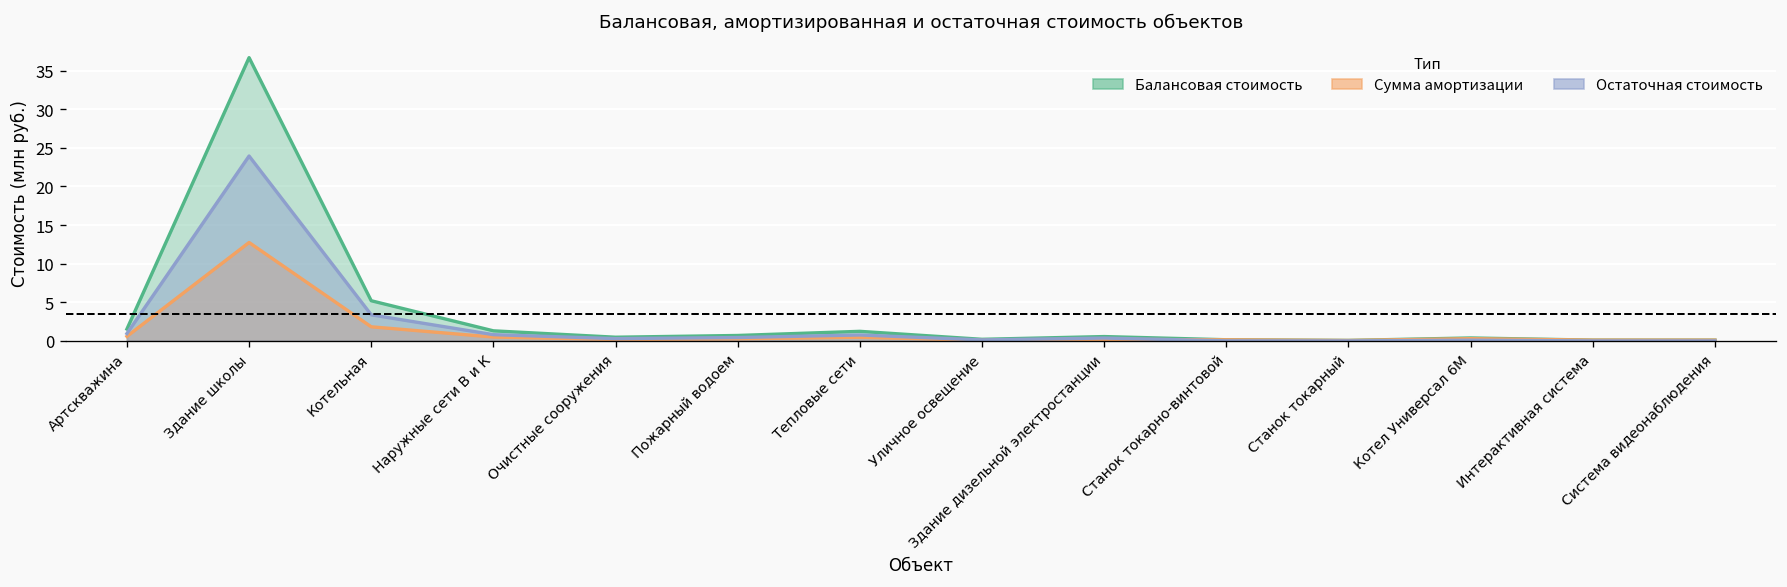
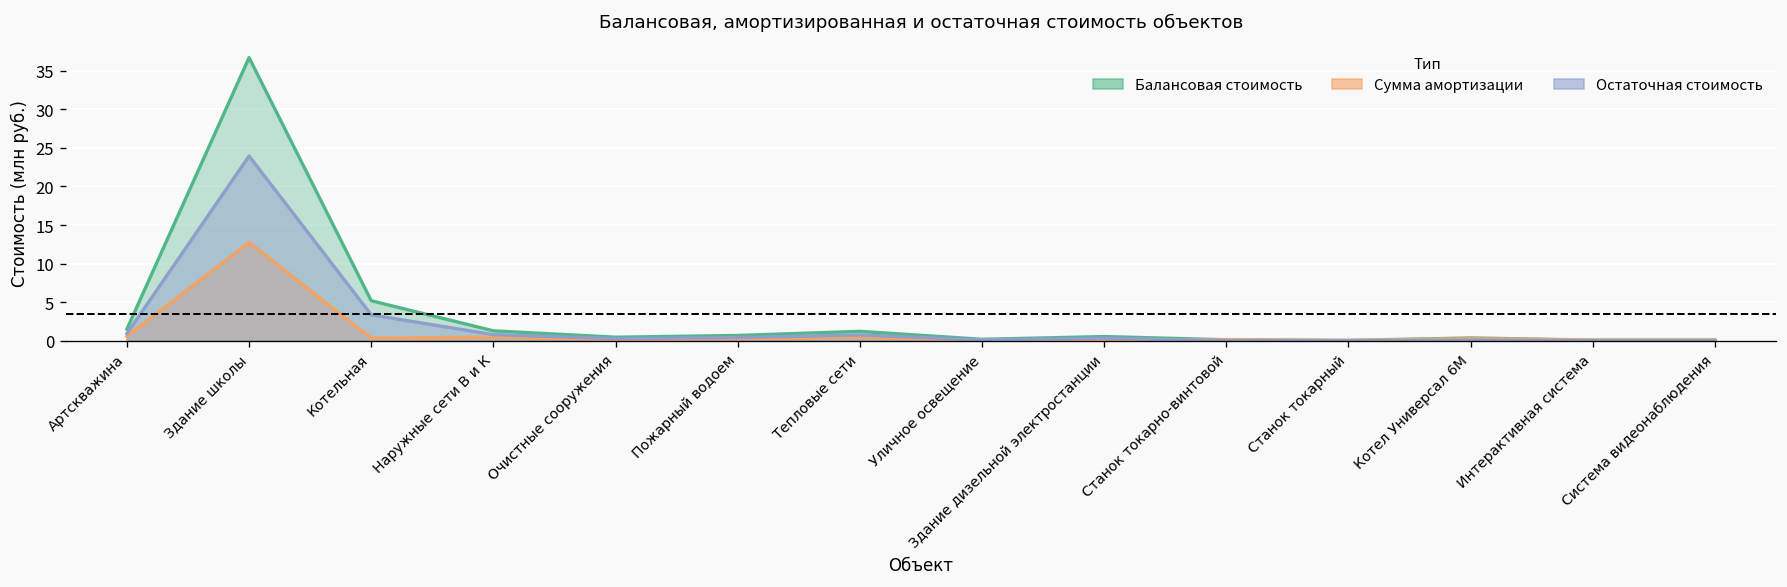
Сумма амортизации, Котельная: 2 -> 0
